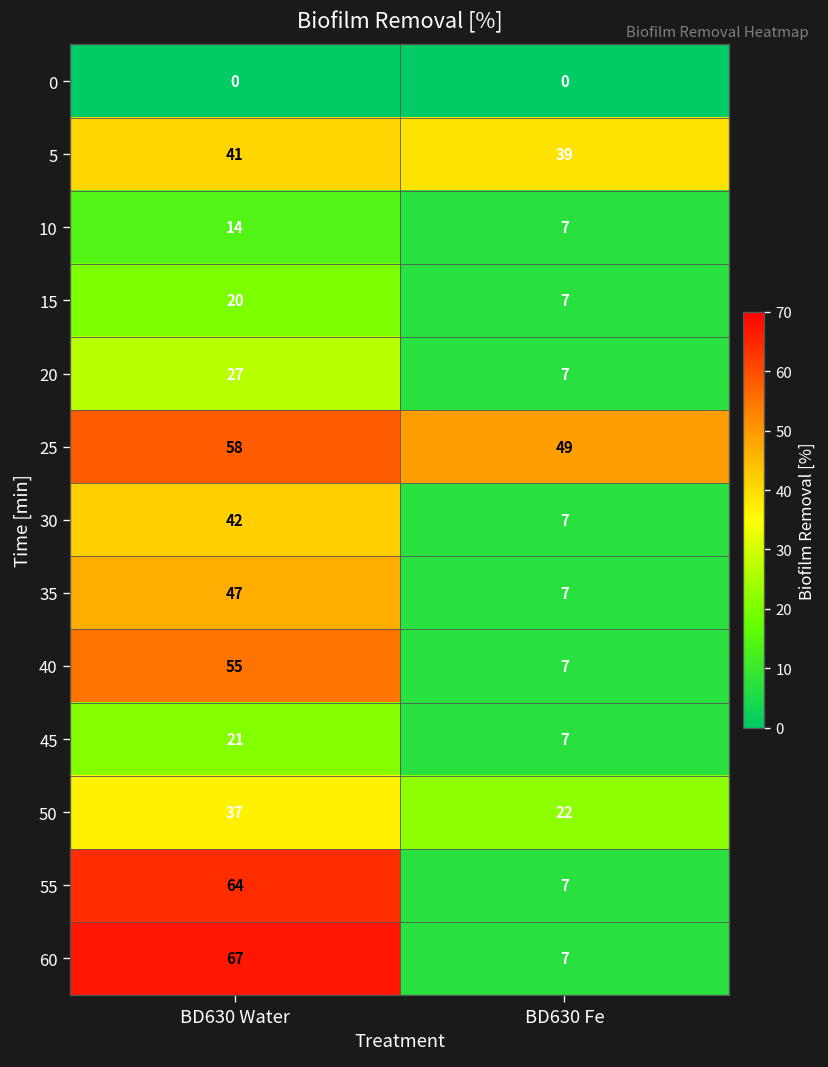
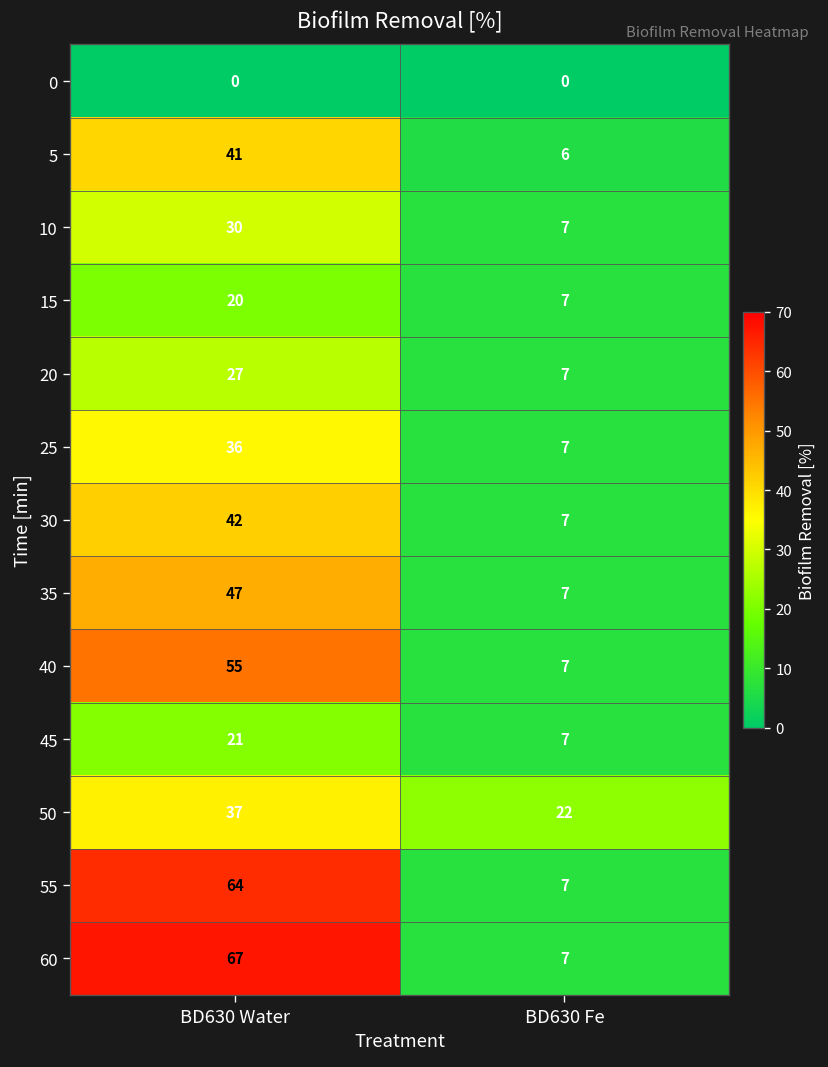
5, BD630 Fe: 39 -> 6
10, BD630 Water: 14 -> 30
25, BD630 Water: 58 -> 36
25, BD630 Fe: 49 -> 7
